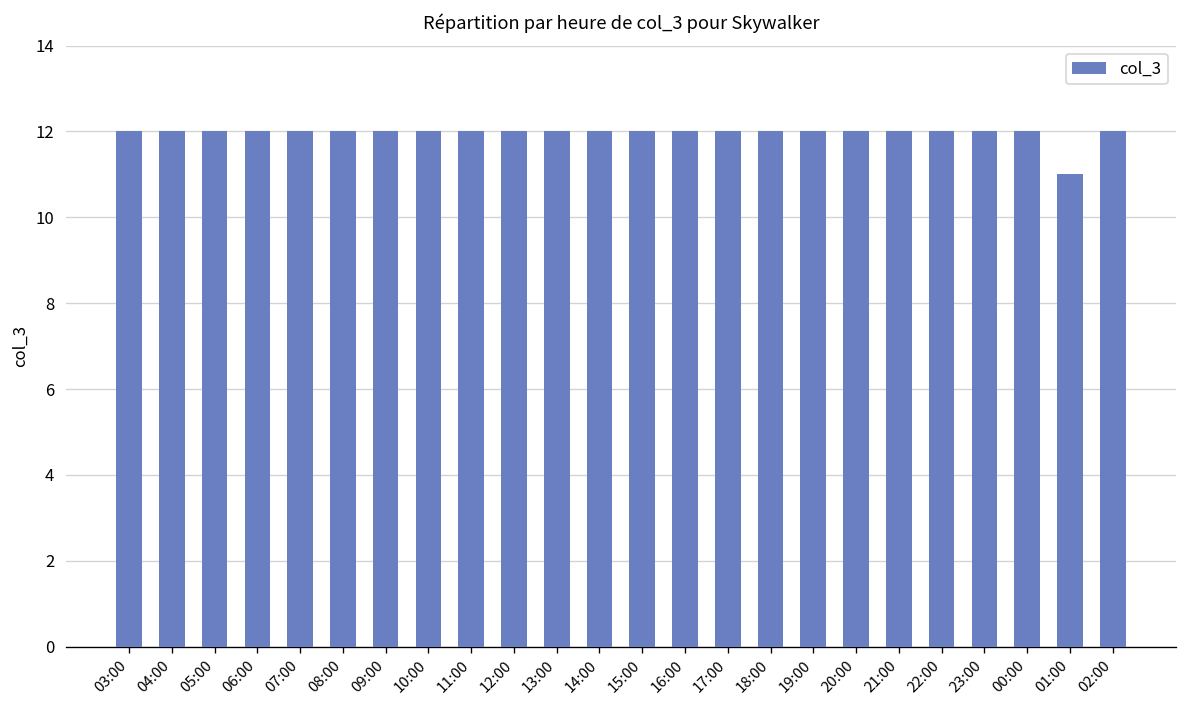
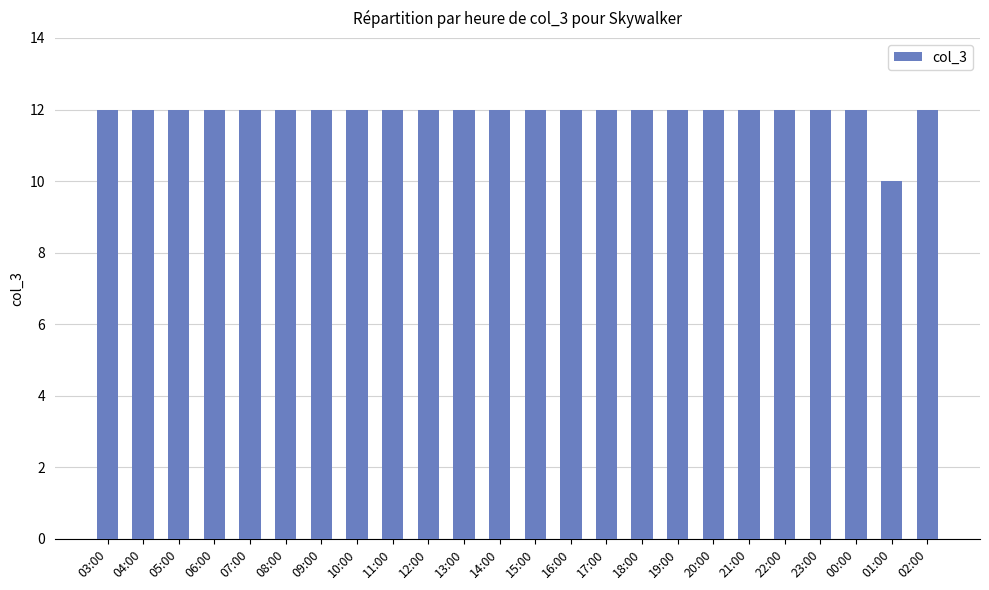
01:00: 11 -> 10
